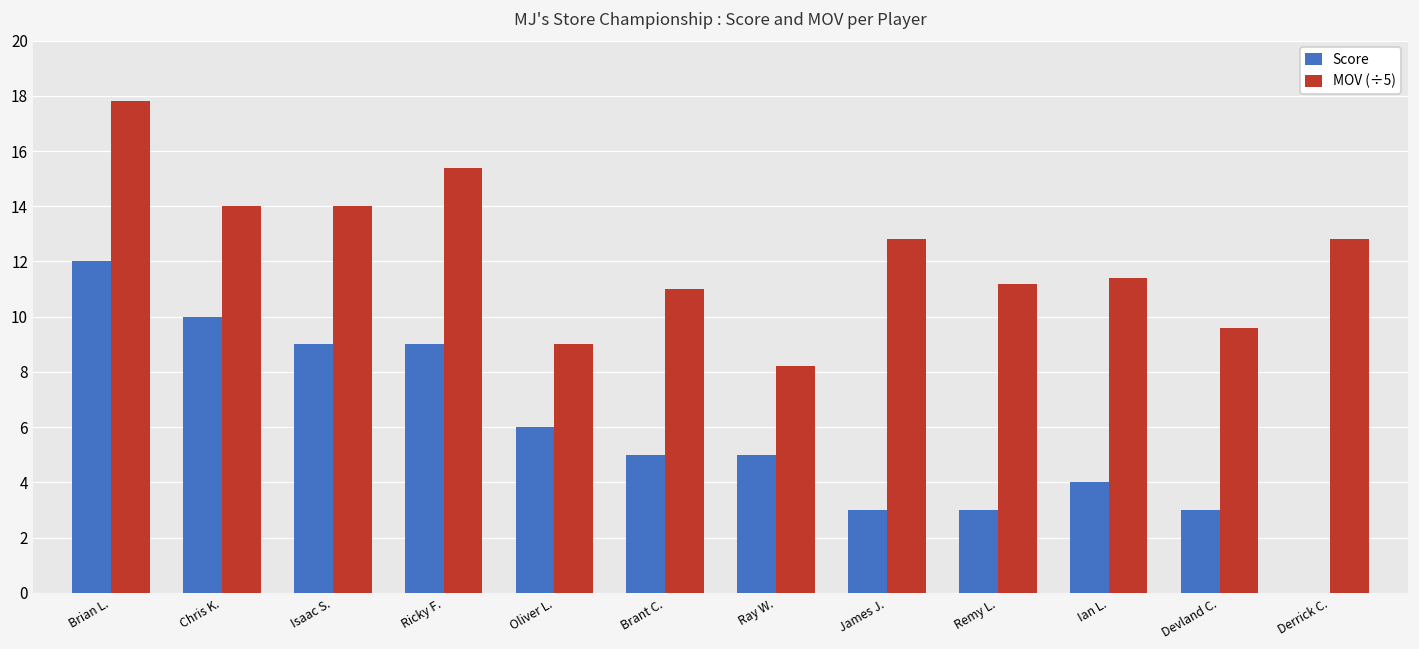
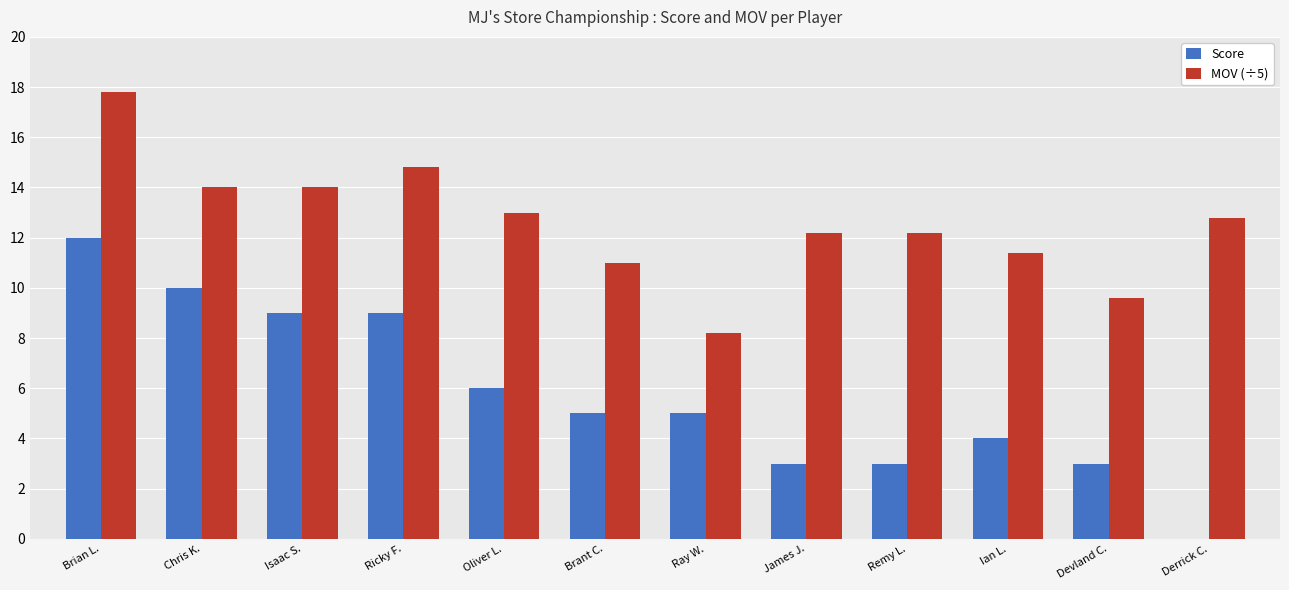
MOV (÷5), Ricky F.: 15.4 -> 14.8
MOV (÷5), Oliver L.: 9.0 -> 13.0
MOV (÷5), James J.: 12.8 -> 12.2
MOV (÷5), Remy L.: 11.2 -> 12.2
